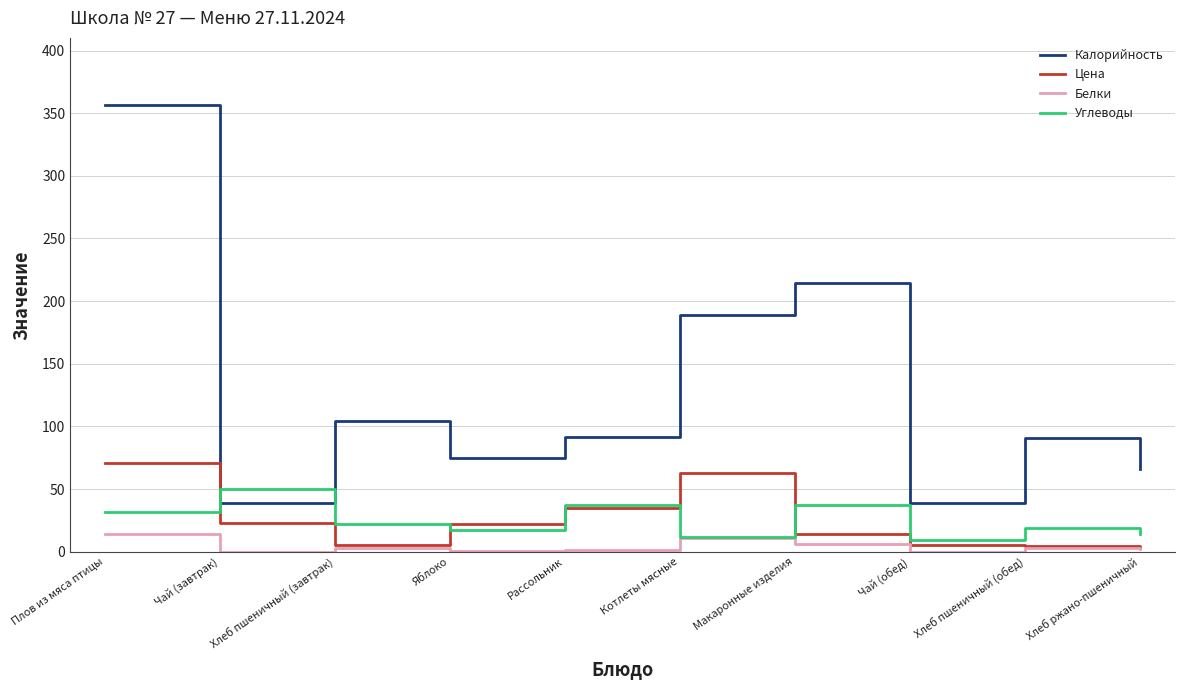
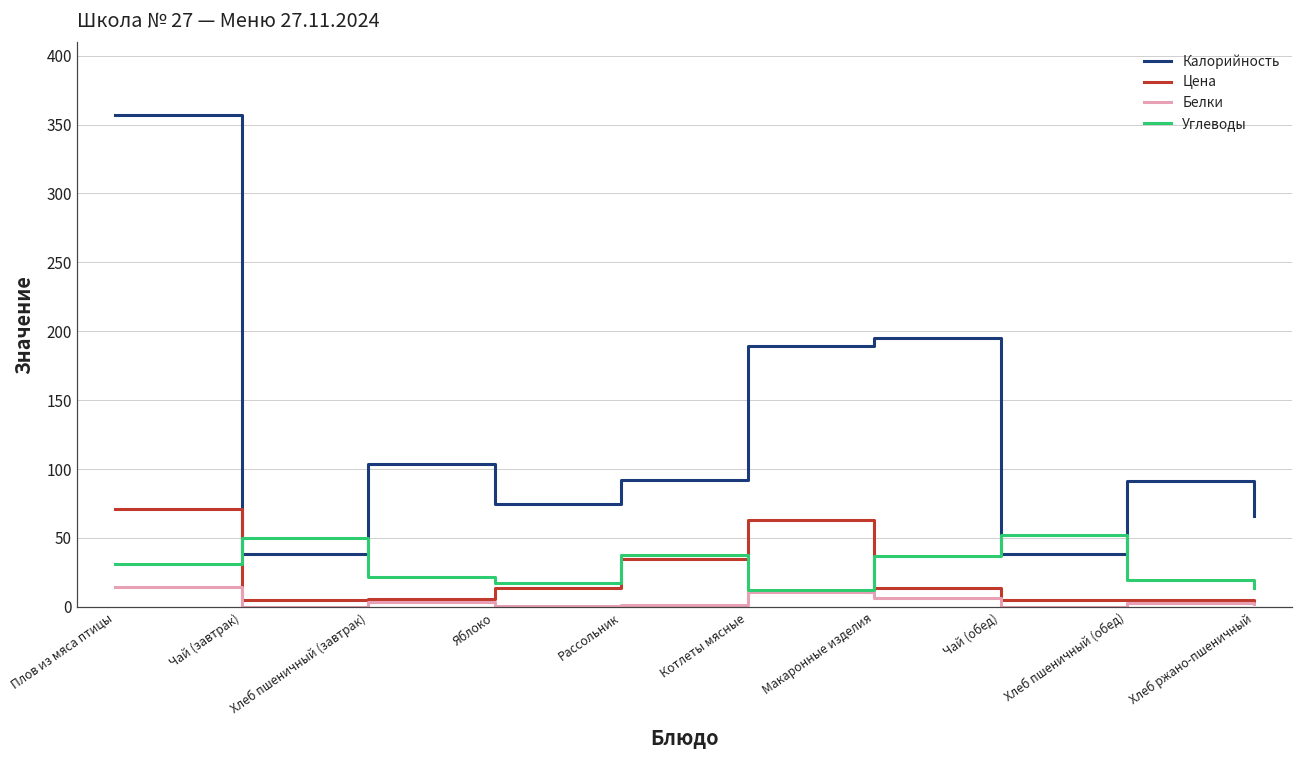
Цена, Чай (завтрак): 23 -> 5
Цена, Яблоко: 22 -> 14
Калорийность, Макаронные изделия: 214 -> 195
Углеводы, Чай (обед): 9 -> 52
